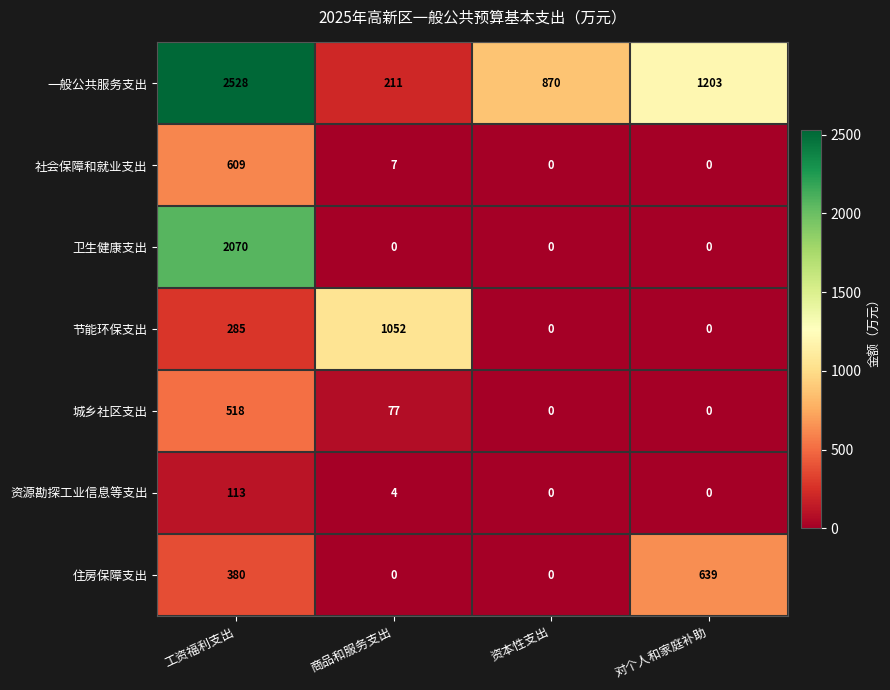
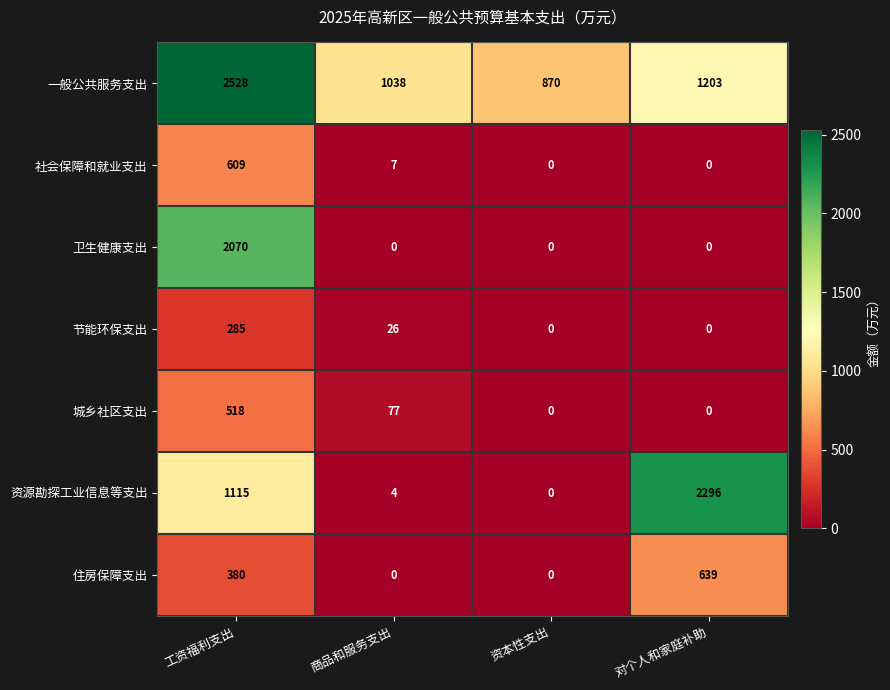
一般公共服务支出, 商品和服务支出: 211 -> 1038
节能环保支出, 商品和服务支出: 1052 -> 26
资源勘探工业信息等支出, 工资福利支出: 113 -> 1115
资源勘探工业信息等支出, 对个人和家庭补助: 0 -> 2296
